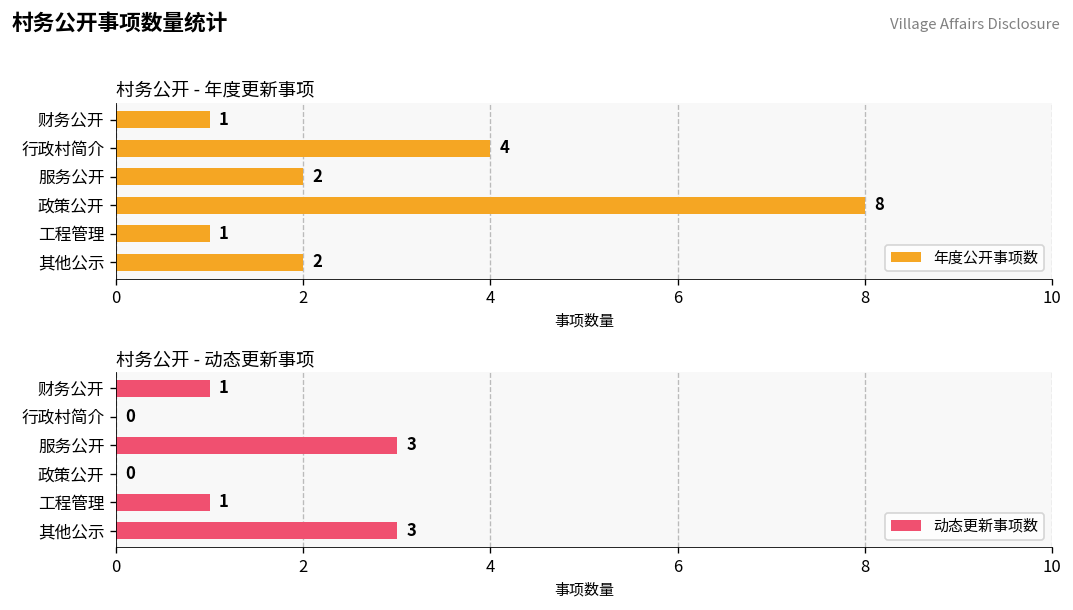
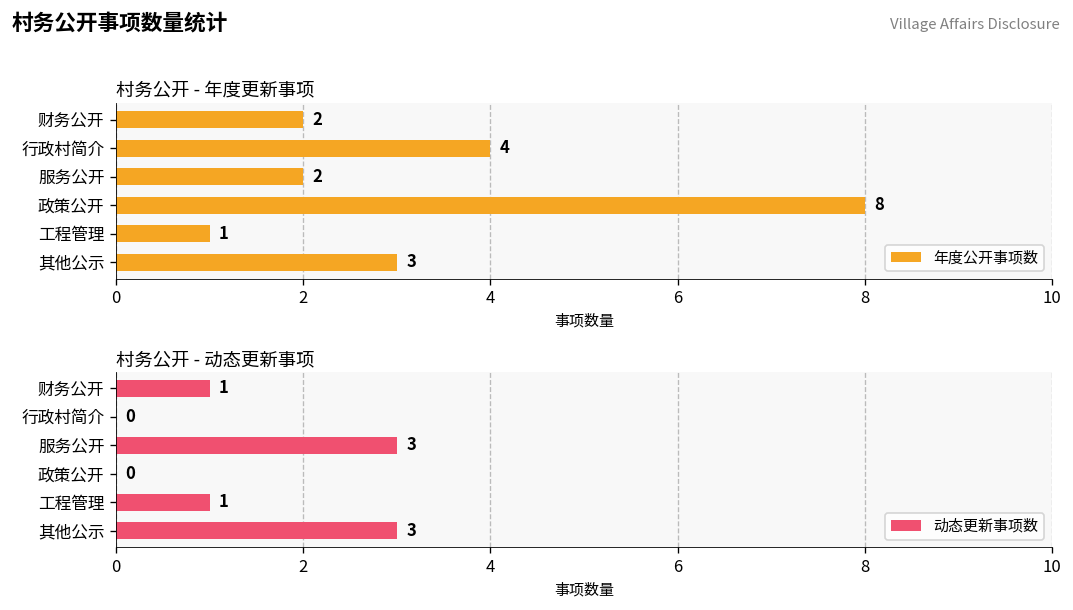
村务公开 - 年度更新事项, 财务公开: 1 -> 2
村务公开 - 年度更新事项, 其他公示: 2 -> 3
